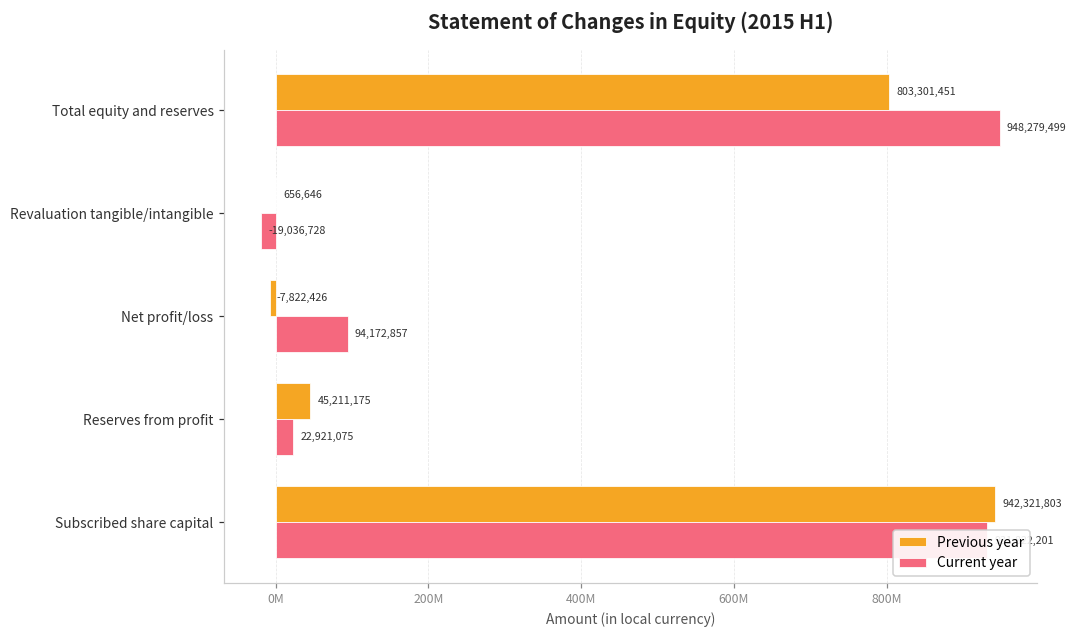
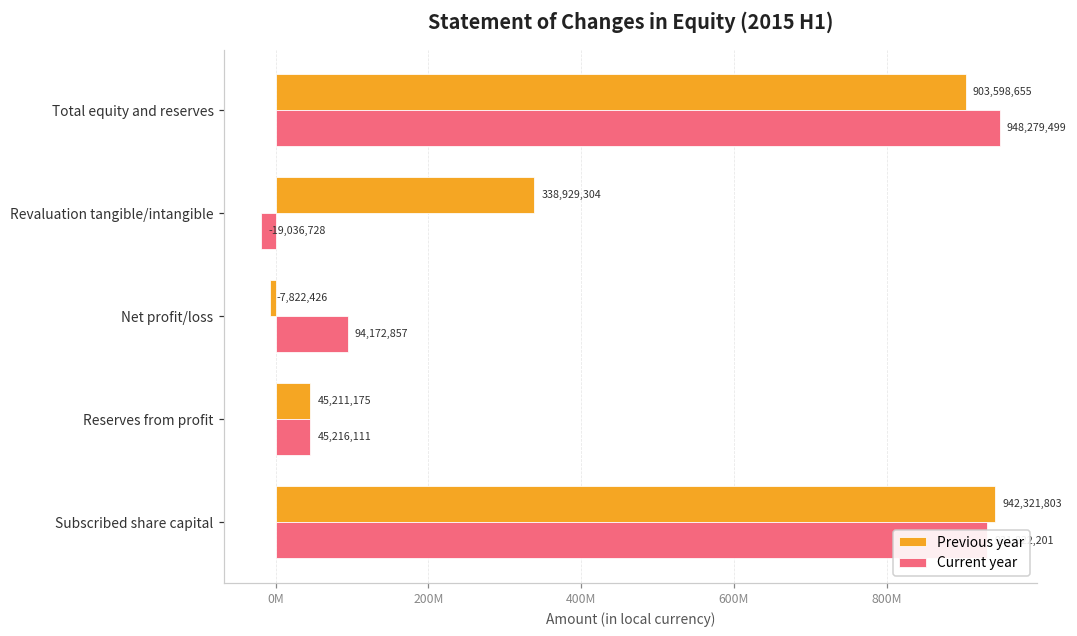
Previous year, Total equity and reserves: 803,301,451 -> 903,598,655
Previous year, Revaluation tangible/intangible: 656,646 -> 338,929,304
Current year, Reserves from profit: 22,921,075 -> 45,216,111
